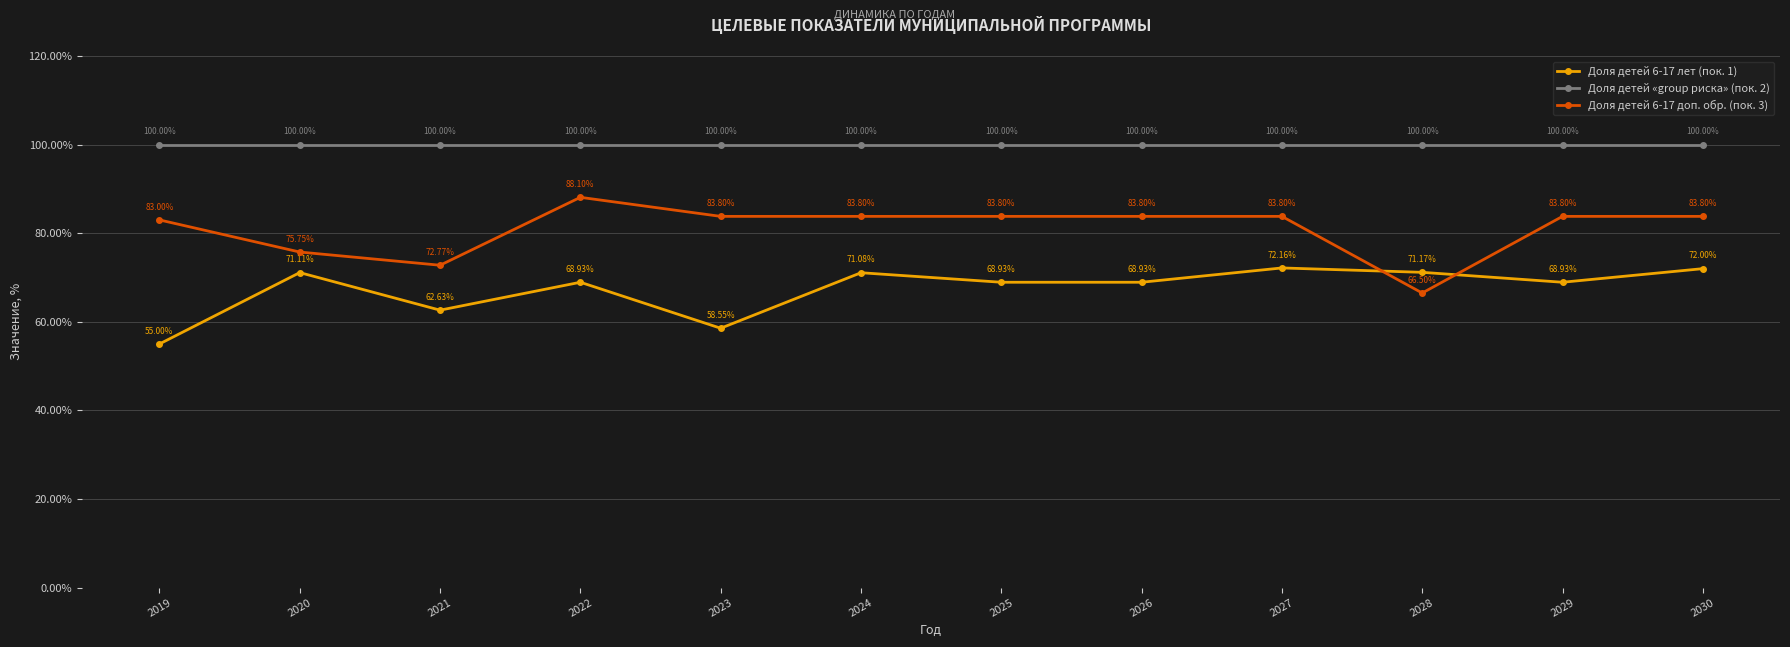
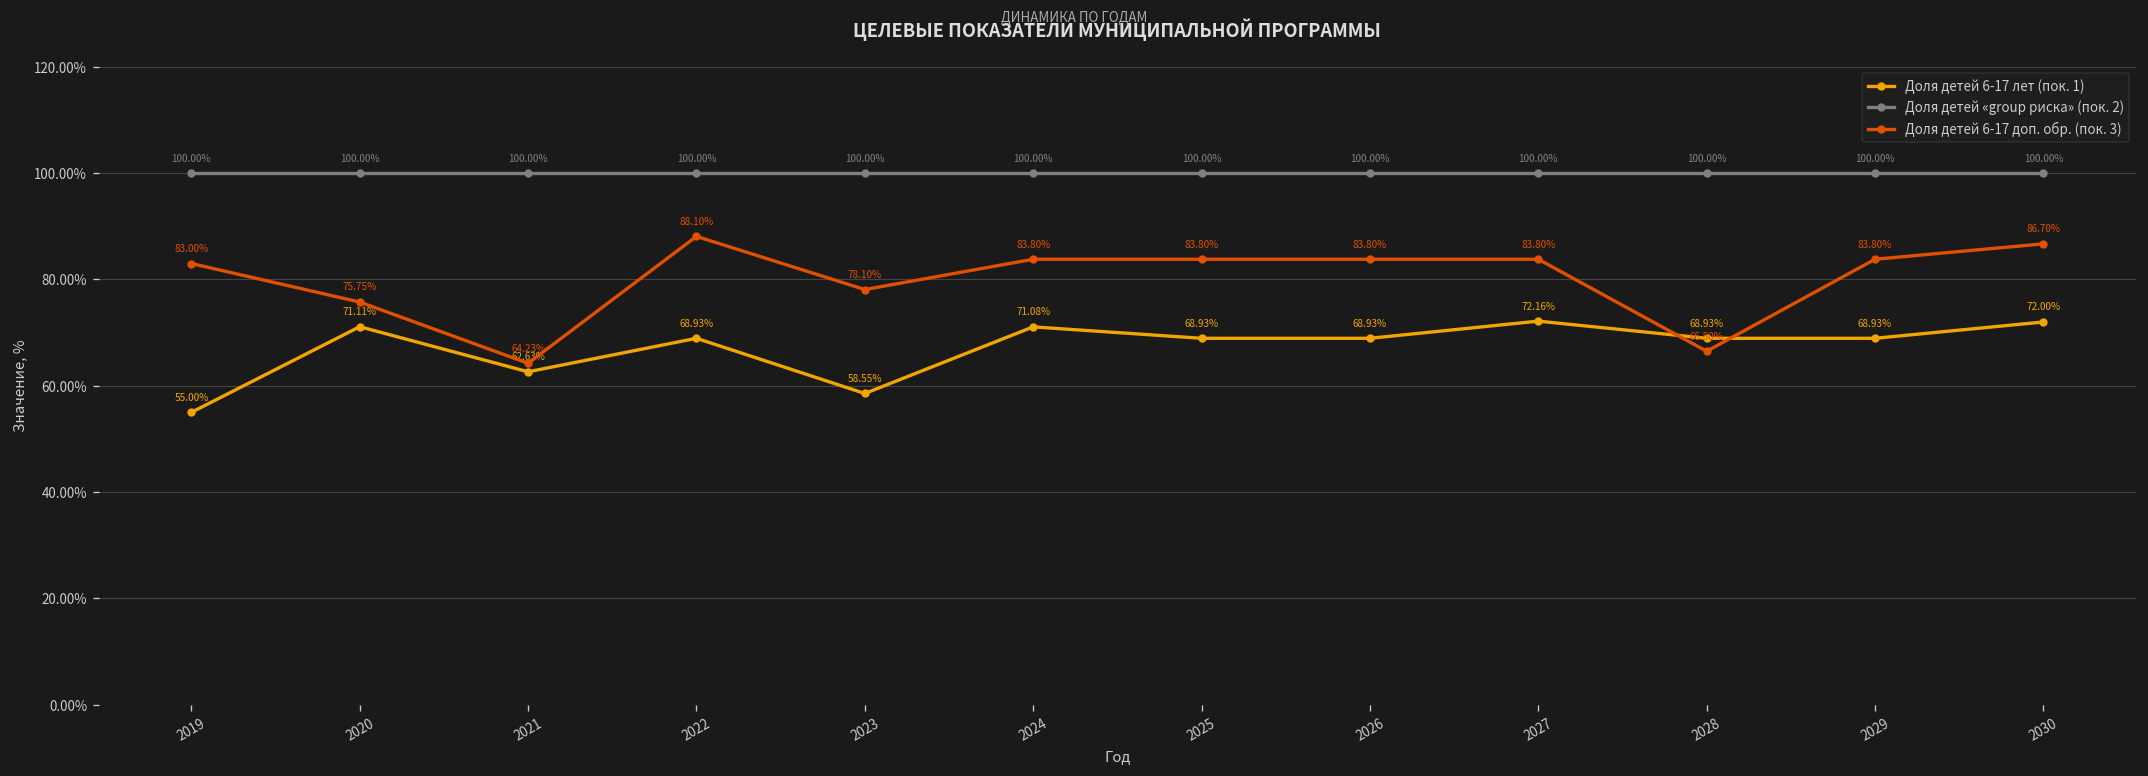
Доля детей 6-17 доп. обр. (пок. 3), 2021: 72.77% -> 64.23%
Доля детей 6-17 доп. обр. (пок. 3), 2023: 83.80% -> 78.10%
Доля детей 6-17 лет (пок. 1), 2028: 71.17% -> 68.93%
Доля детей 6-17 доп. обр. (пок. 3), 2030: 83.80% -> 86.70%
